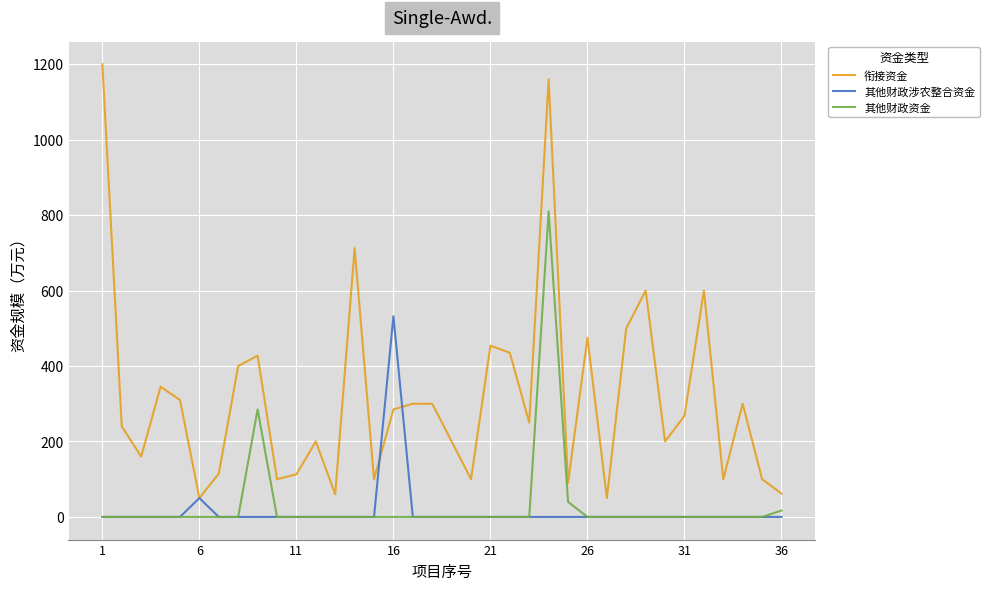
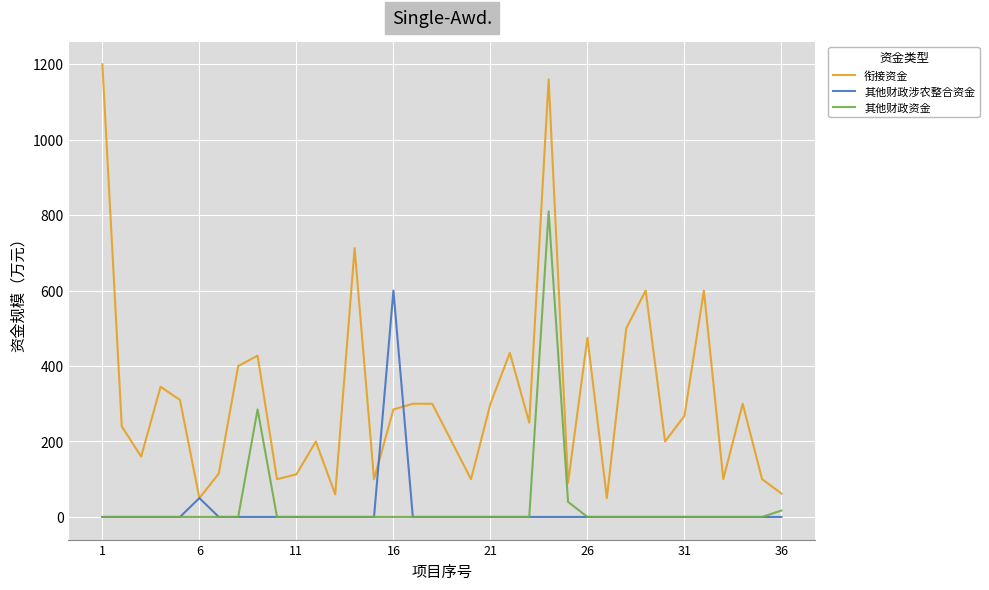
其他财政涉农整合资金, 16: 530 -> 600
衔接资金, 21: 450 -> 300
